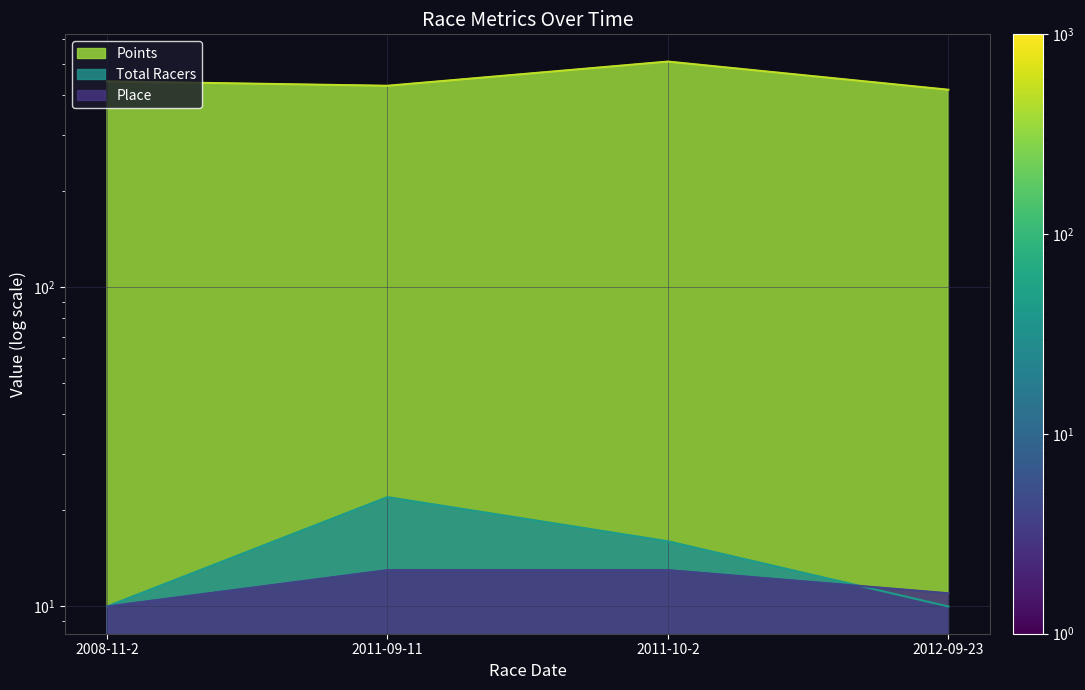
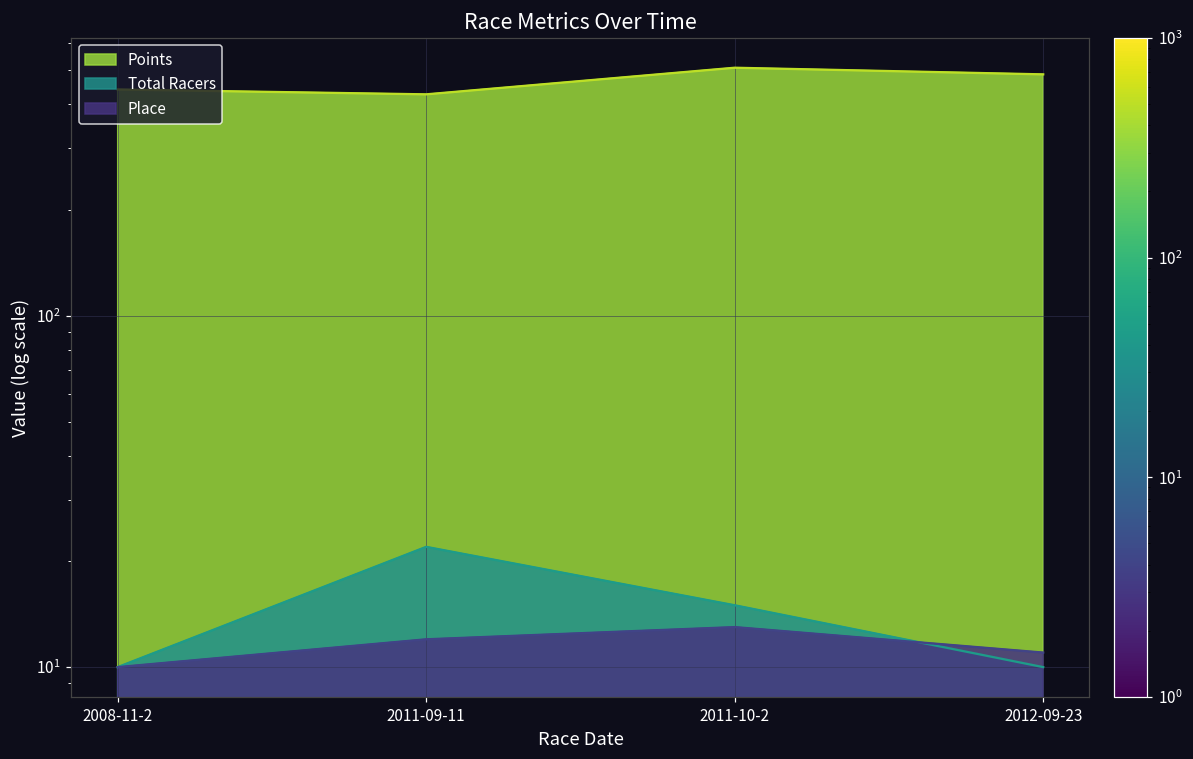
Place, 2011-09-11: 13 -> 12
Total Racers, 2011-10-2: 16 -> 15
Points, 2012-09-23: 420 -> 490
